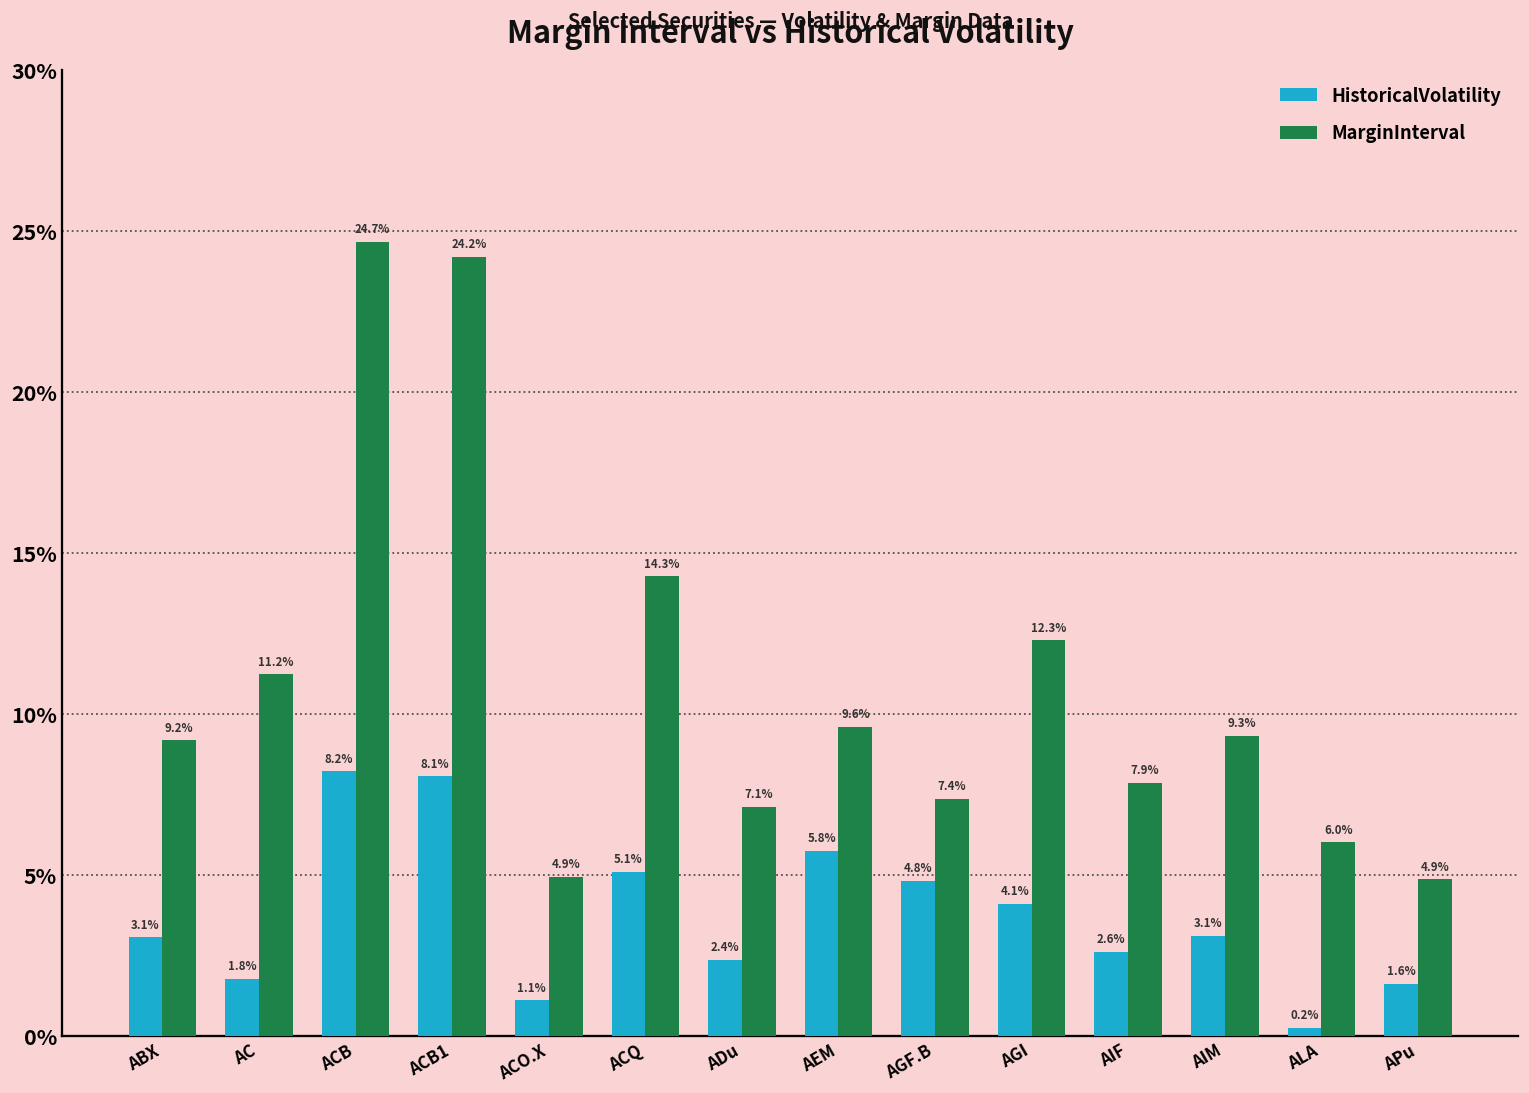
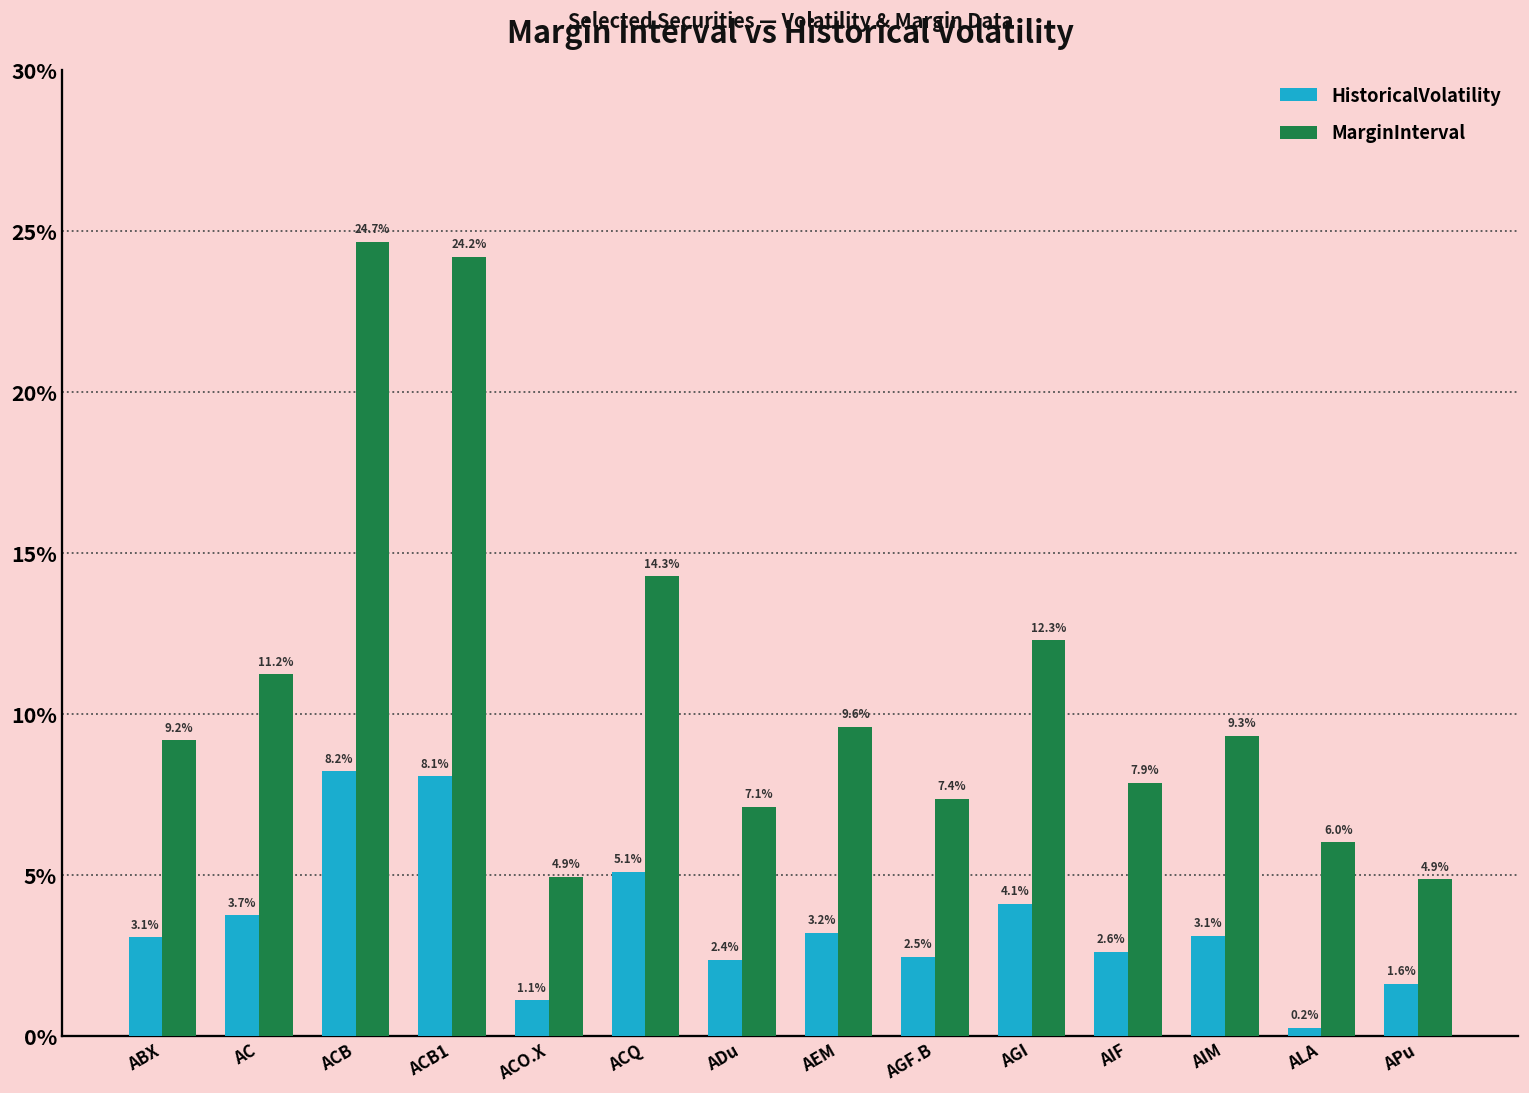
HistoricalVolatility, AC: 1.8% -> 3.7%
HistoricalVolatility, AEM: 5.8% -> 3.2%
HistoricalVolatility, AGF.B: 4.8% -> 2.5%
